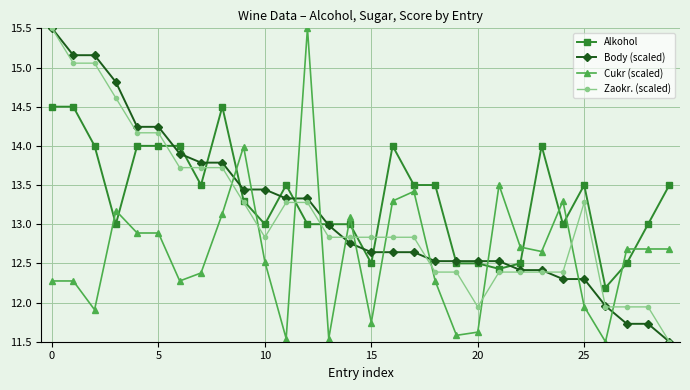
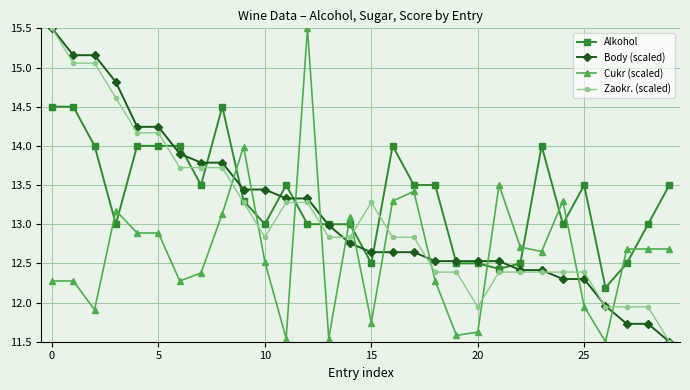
Zaokr. (scaled), 15: 12.8 -> 13.3
Zaokr. (scaled), 25: 13.3 -> 12.4
